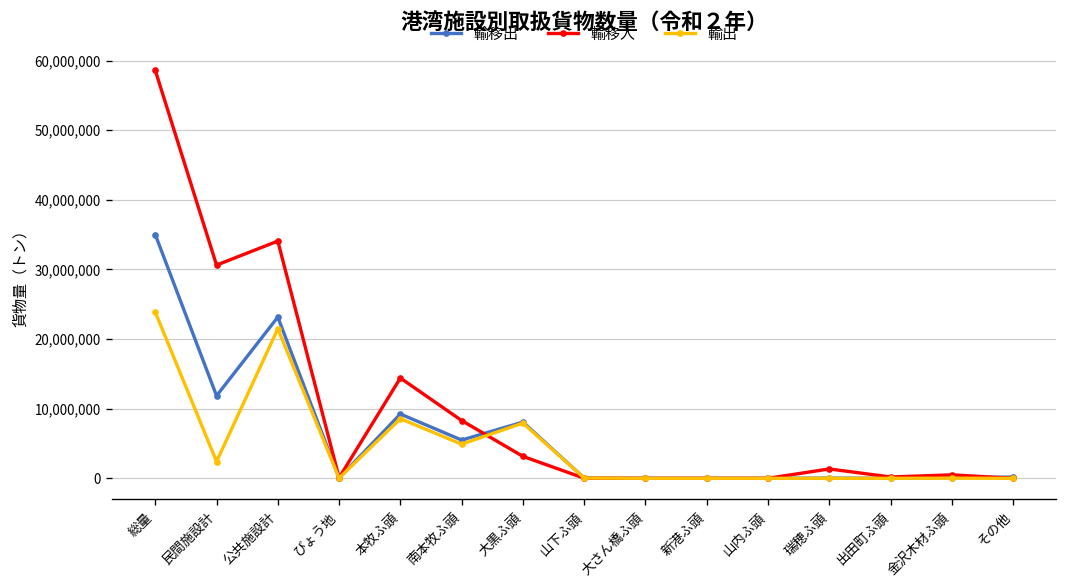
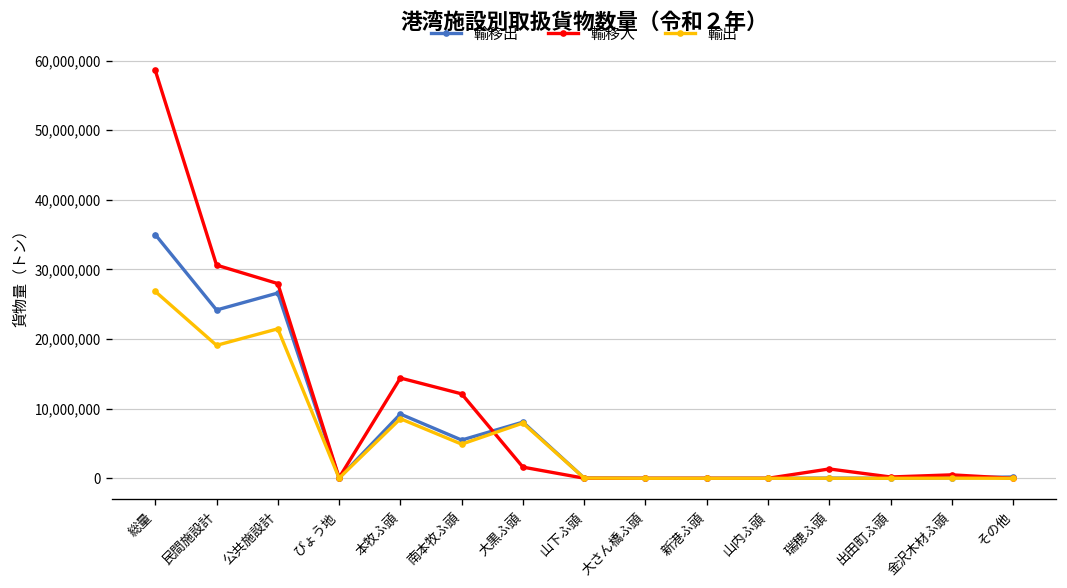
輸出, 総量: 24,000,000 -> 27,000,000
輸移出, 民間施設計: 12,000,000 -> 24,000,000
輸出, 民間施設計: 2,000,000 -> 19,000,000
輸移出, 公共施設計: 23,000,000 -> 27,000,000
輸移入, 公共施設計: 34,000,000 -> 28,000,000
輸移入, 南本牧ふ頭: 8,000,000 -> 12,000,000
輸移入, 大黒ふ頭: 3,000,000 -> 2,000,000
